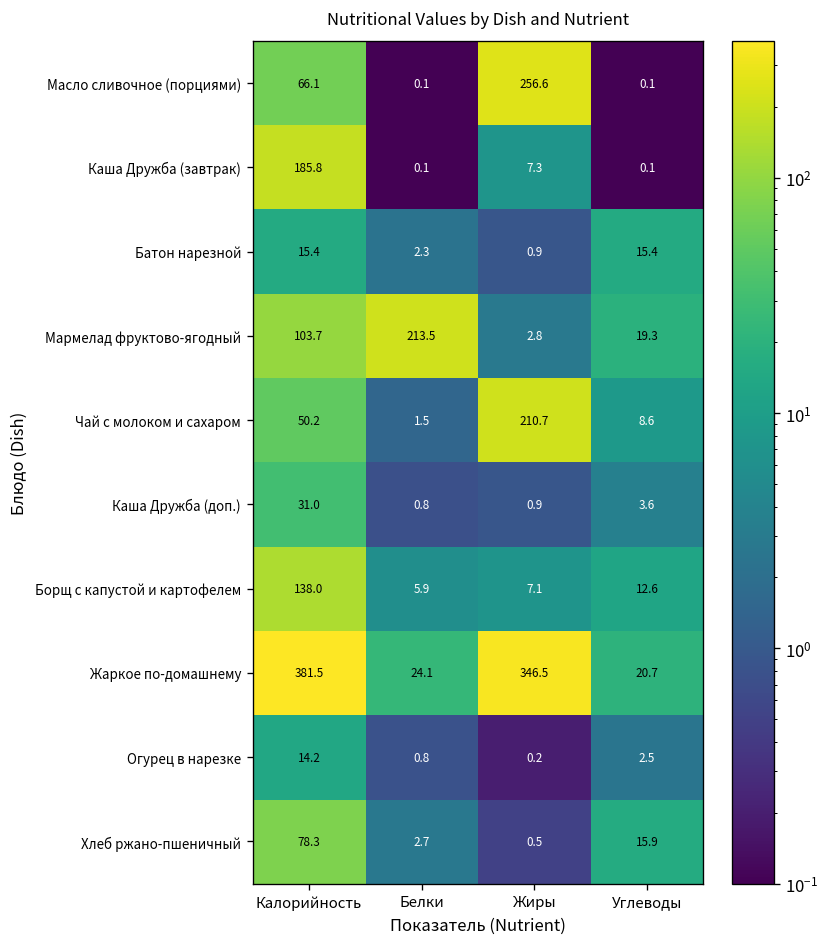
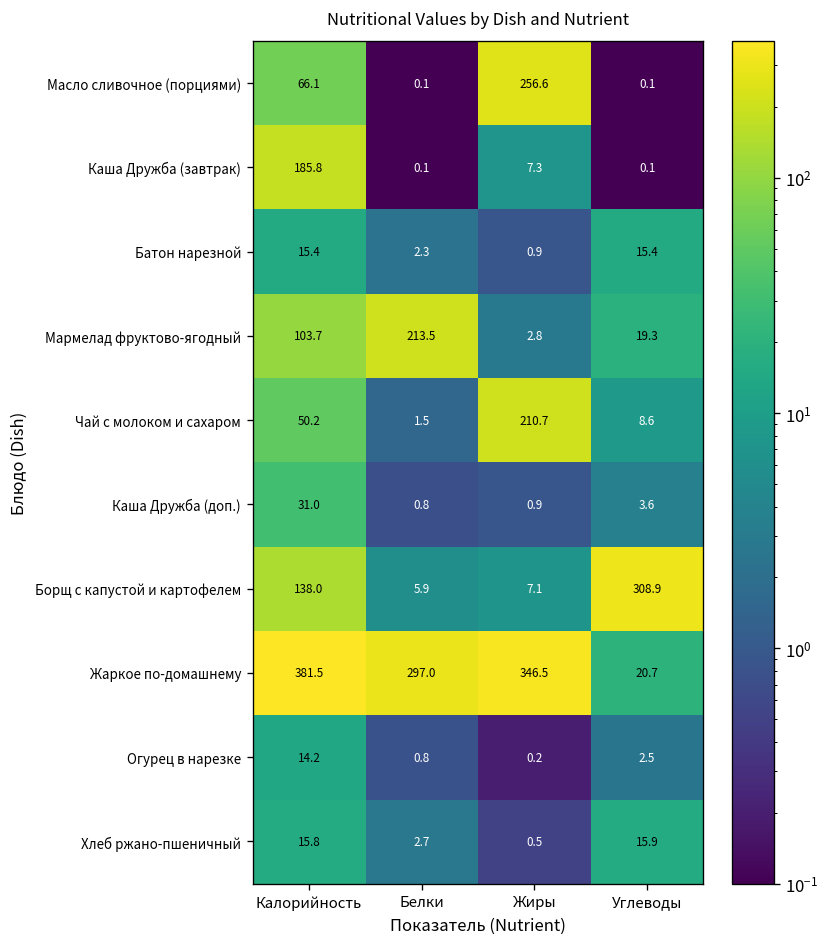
Борщ с капустой и картофелем, Углеводы: 12.6 -> 308.9
Жаркое по-домашнему, Белки: 24.1 -> 297.0
Хлеб ржано-пшеничный, Калорийность: 78.3 -> 15.8
